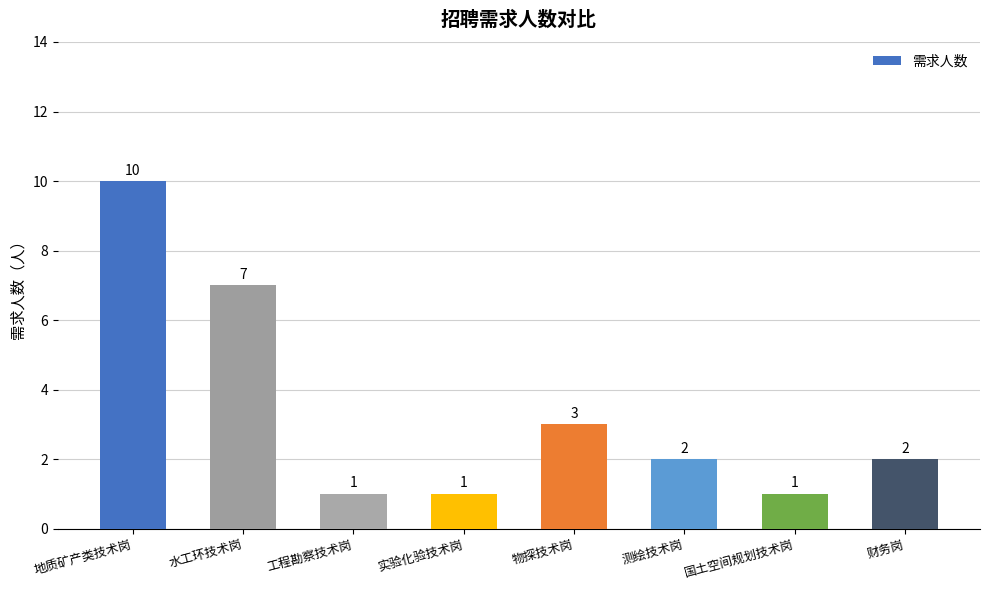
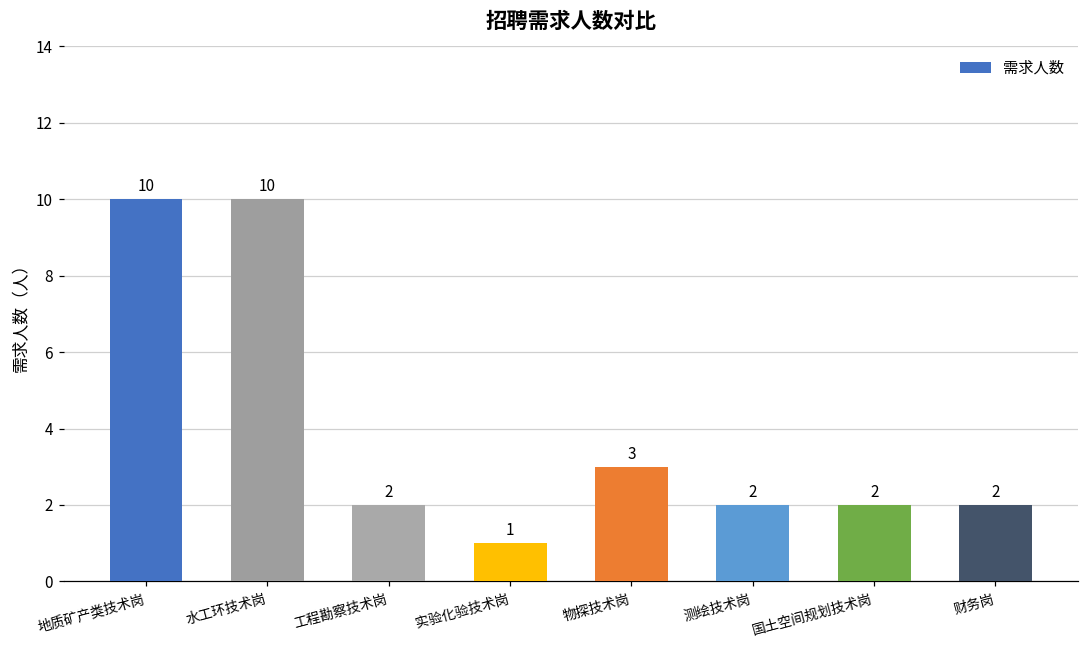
水工环技术岗: 7 -> 10
工程勘察技术岗: 1 -> 2
国土空间规划技术岗: 1 -> 2
